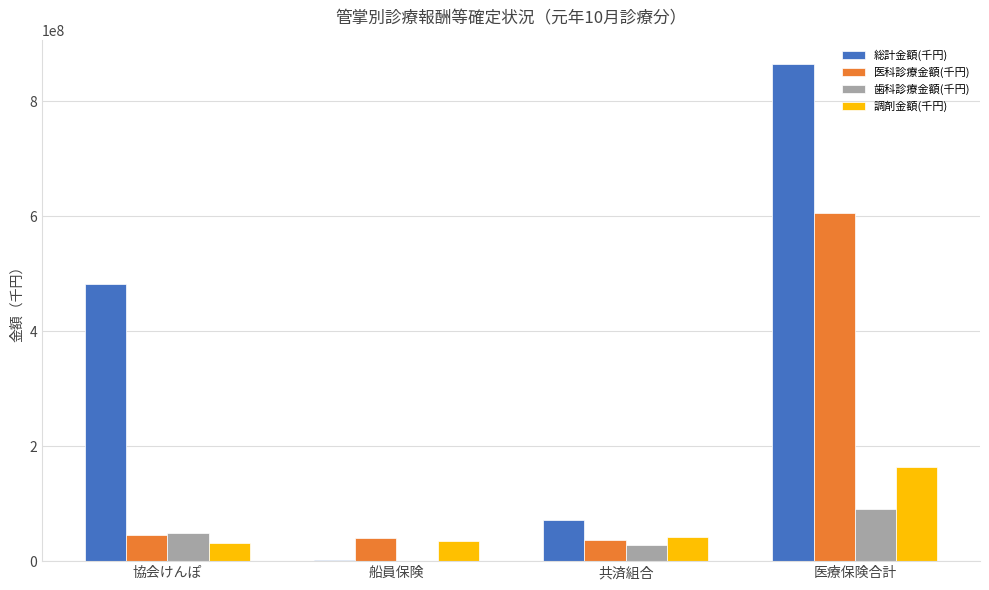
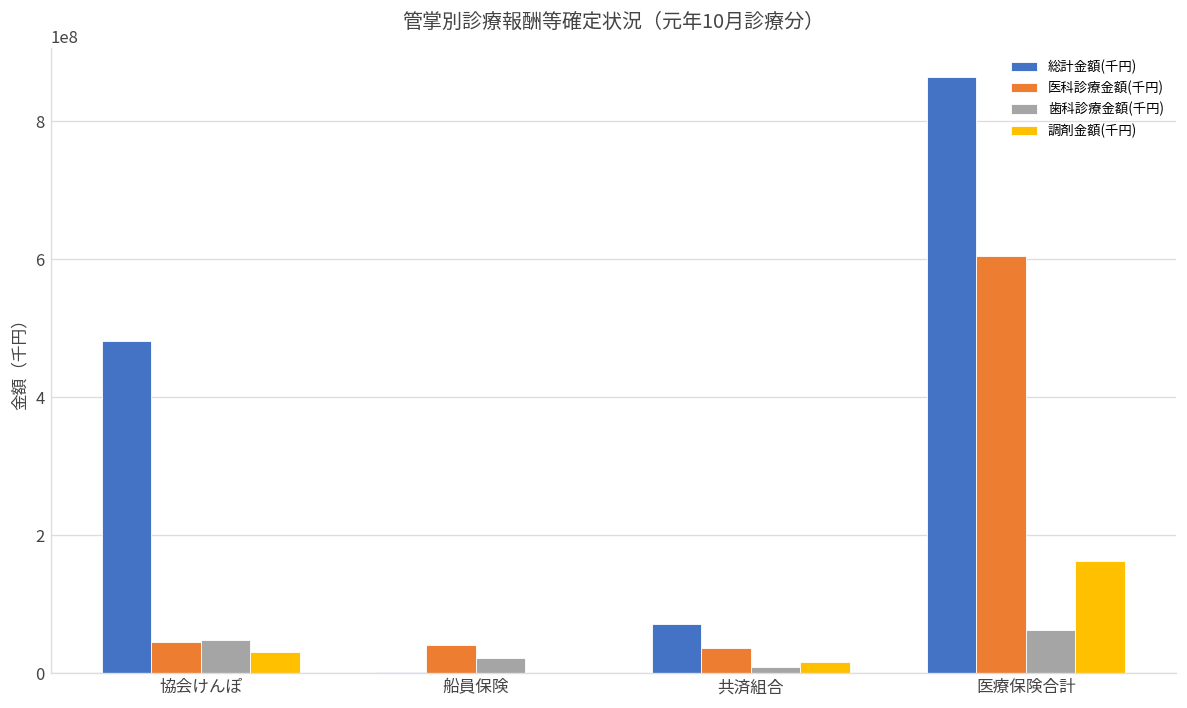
歯科診療金額(千円), 船員保険: 0 -> 20000000
調剤金額(千円), 船員保険: 30000000 -> 0
歯科診療金額(千円), 共済組合: 30000000 -> 10000000
調剤金額(千円), 共済組合: 40000000 -> 20000000
歯科診療金額(千円), 医療保険合計: 90000000 -> 60000000
